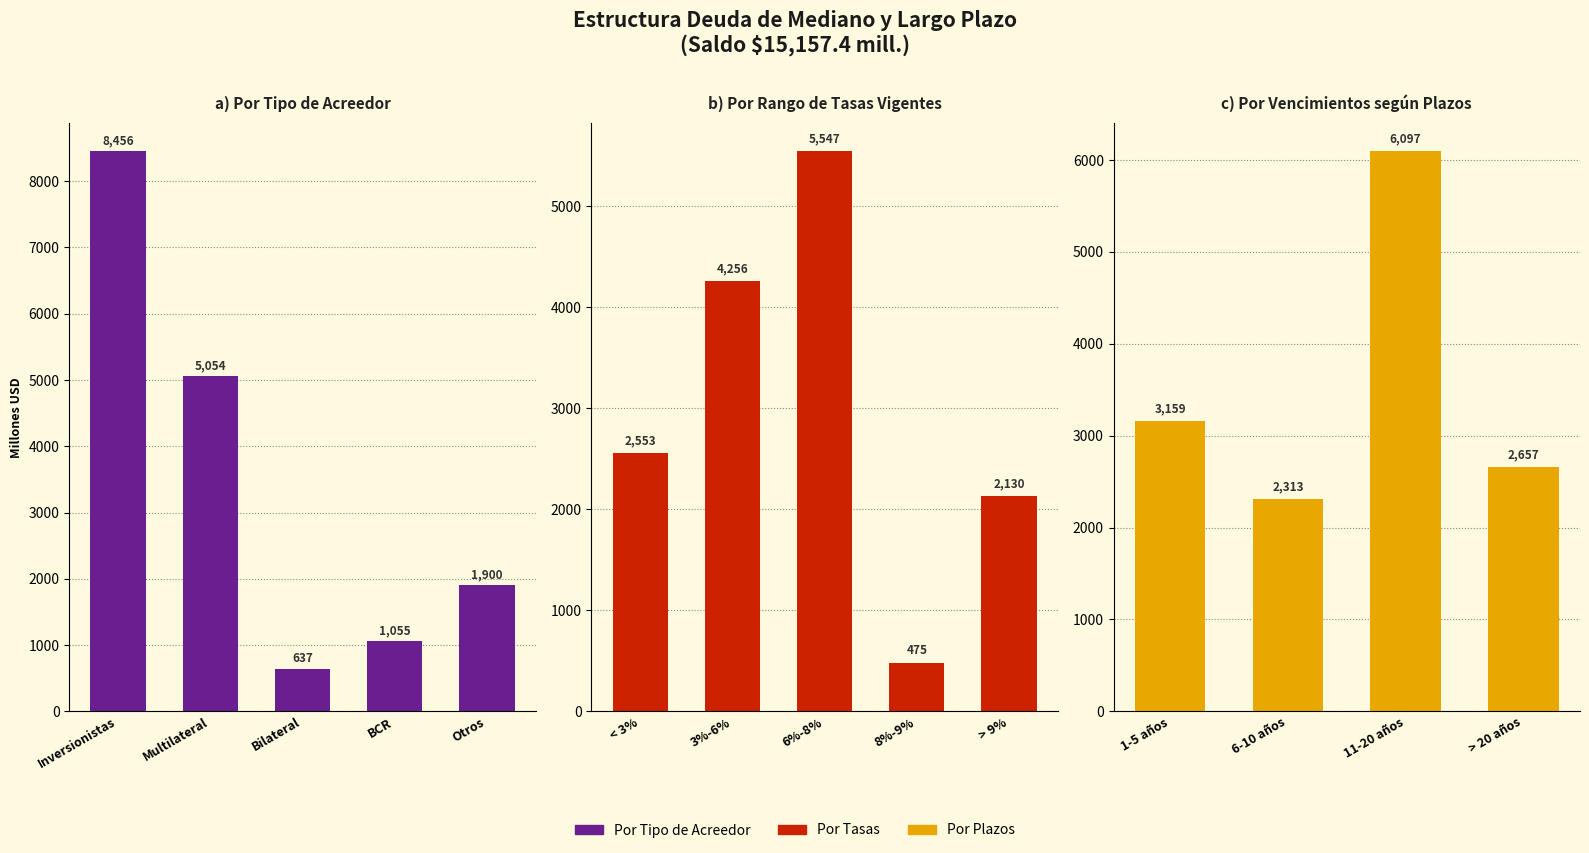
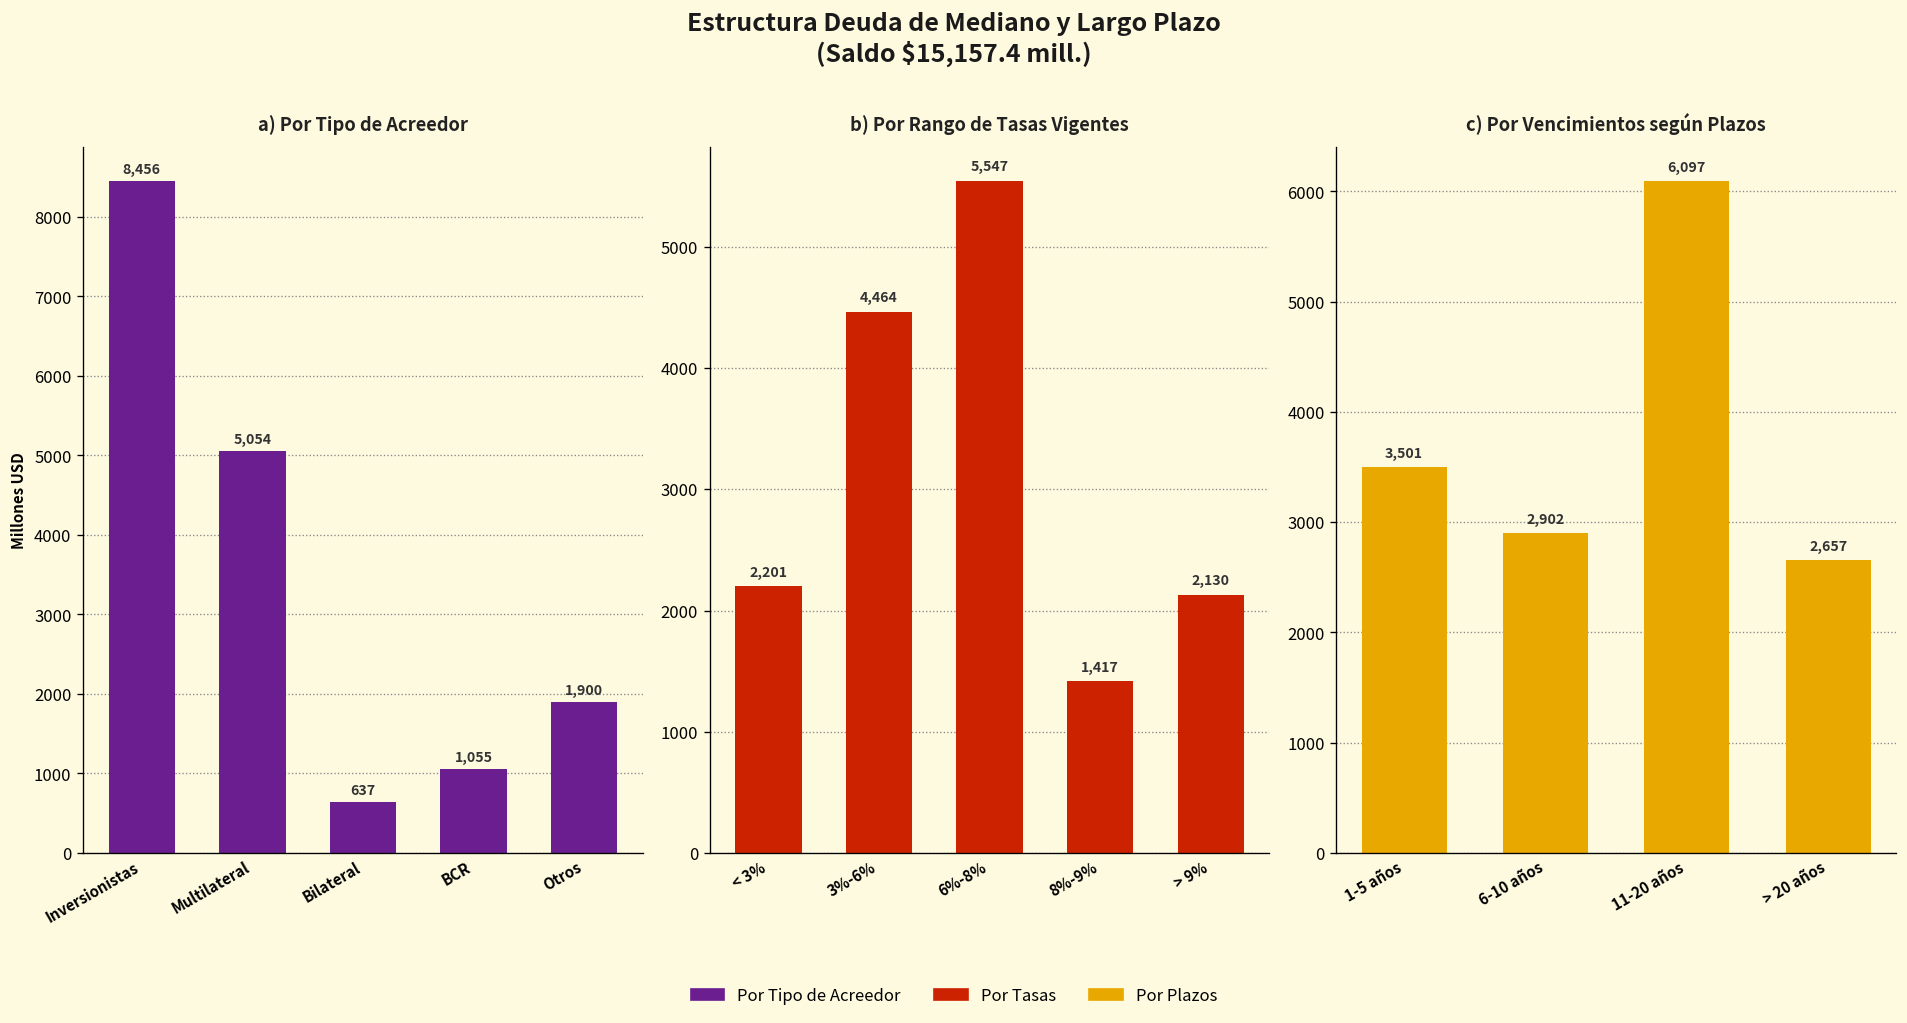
b) Por Rango de Tasas Vigentes, < 3%: 2,553 -> 2,201
b) Por Rango de Tasas Vigentes, 3%-6%: 4,256 -> 4,464
b) Por Rango de Tasas Vigentes, 8%-9%: 475 -> 1,417
c) Por Vencimientos según Plazos, 1-5 años: 3,159 -> 3,501
c) Por Vencimientos según Plazos, 6-10 años: 2,313 -> 2,902
